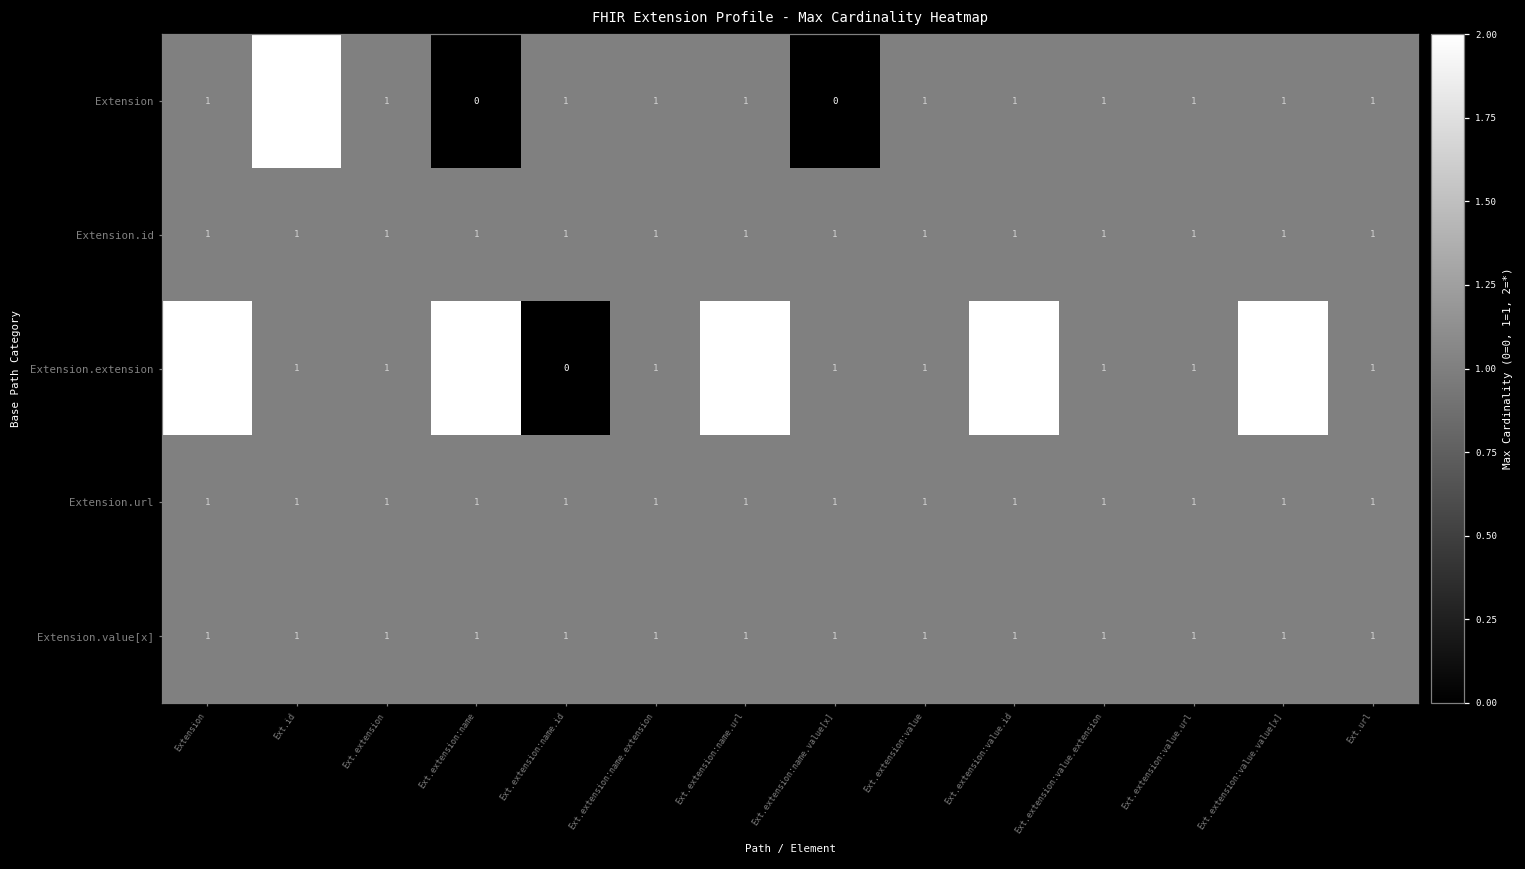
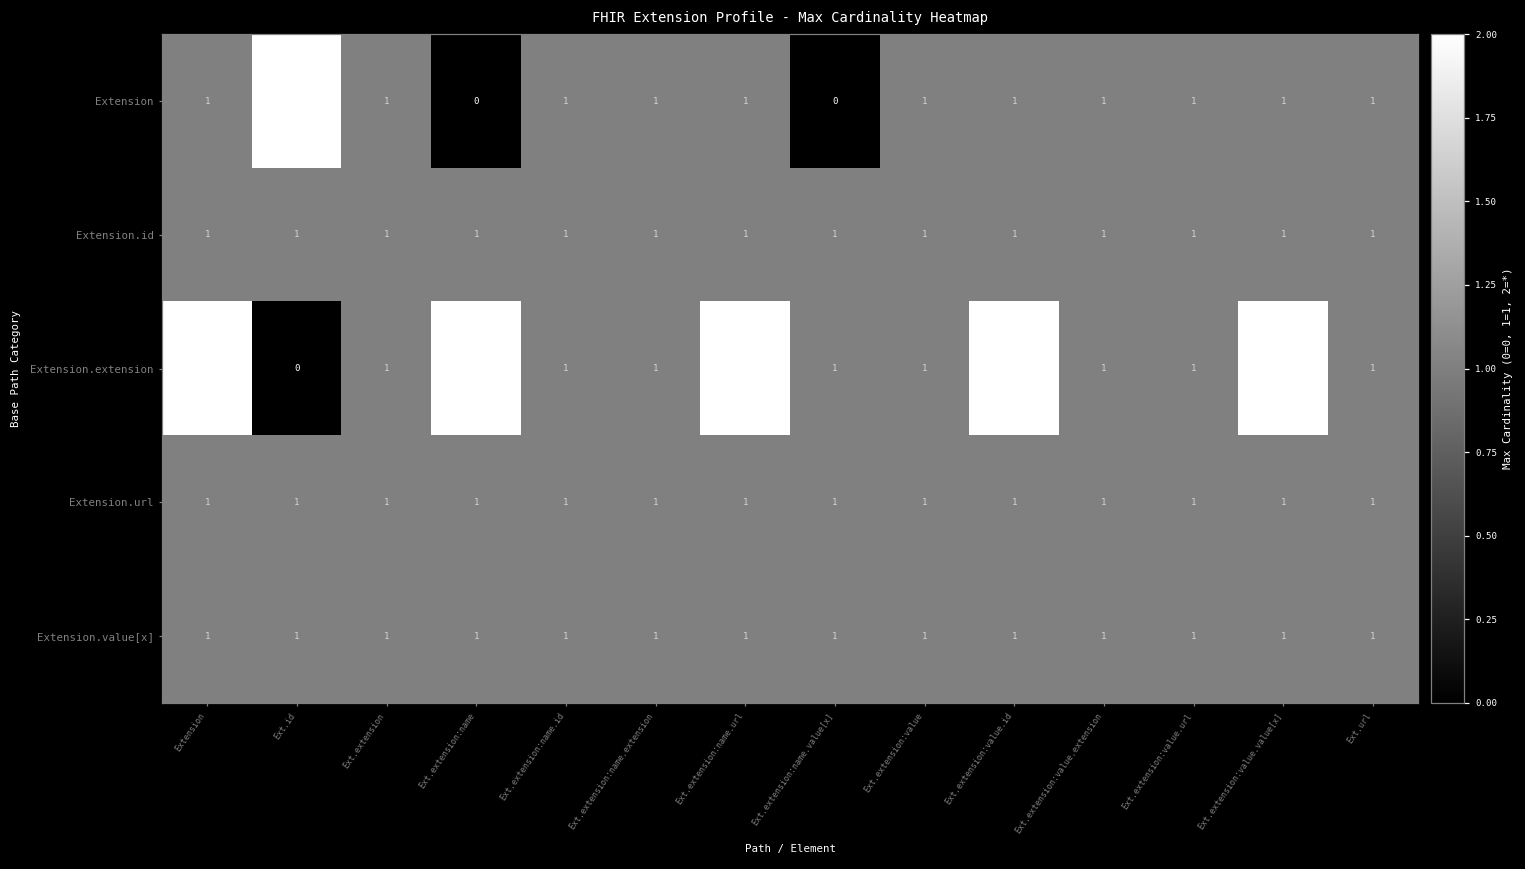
Extension.extension, Ext.id: 1 -> 0
Extension.extension, Ext.extension:name.id: 0 -> 1
